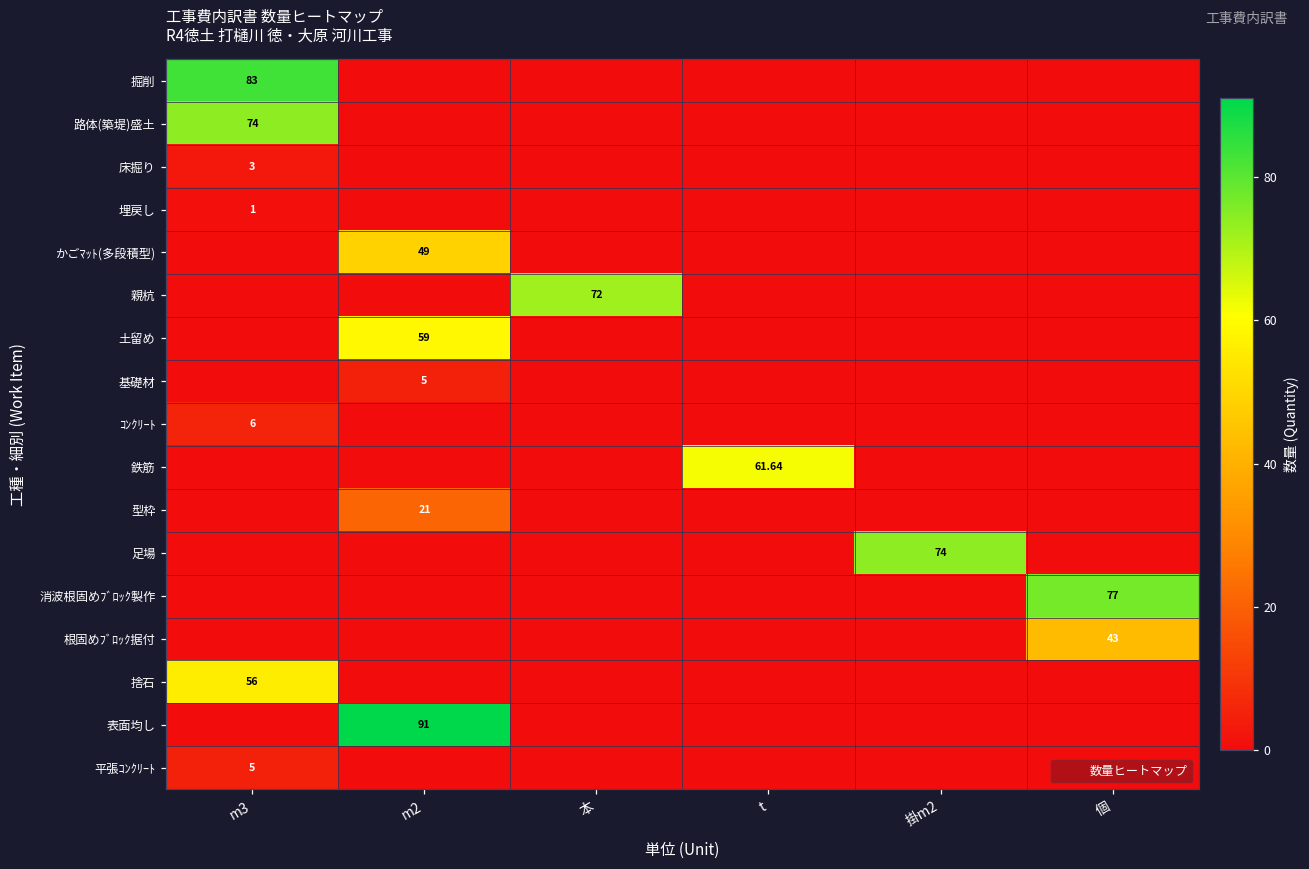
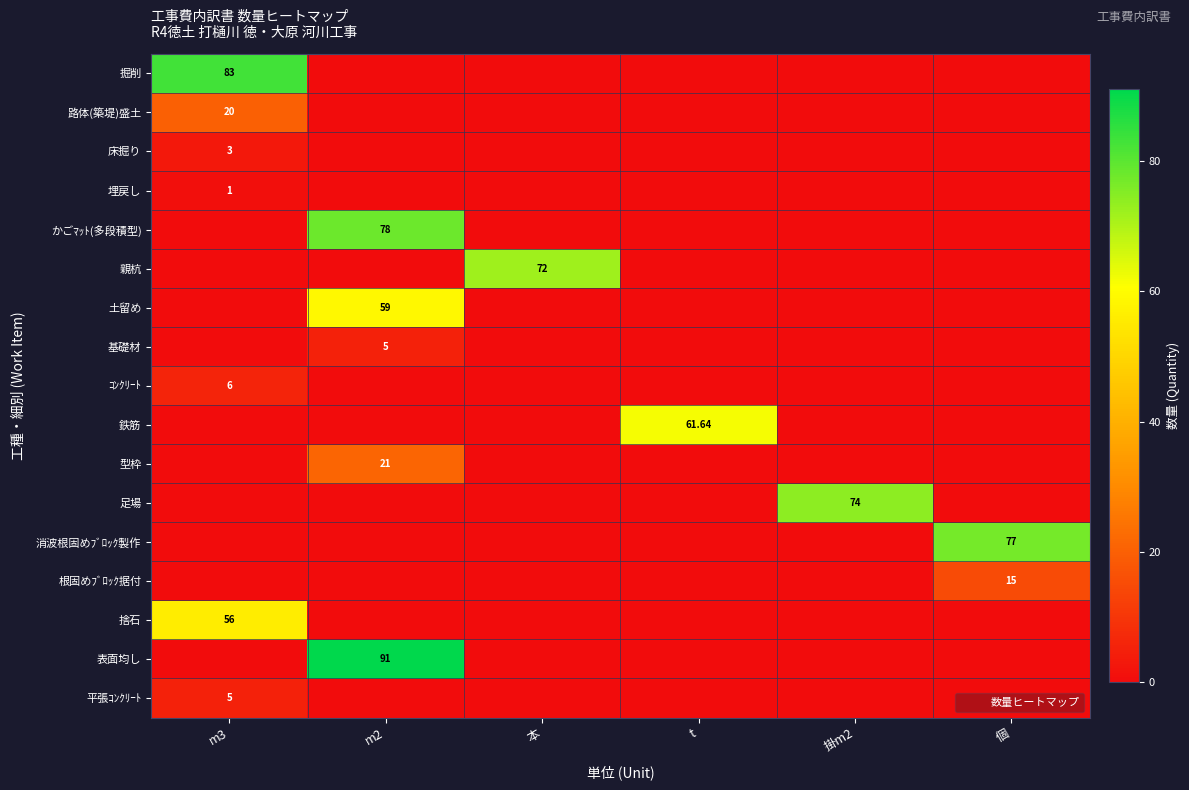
路体(築堤)盛土, m3: 74 -> 20
かごﾏｯﾄ(多段積型), m2: 49 -> 78
根固めﾌﾞﾛｯｸ据付, 個: 43 -> 15
